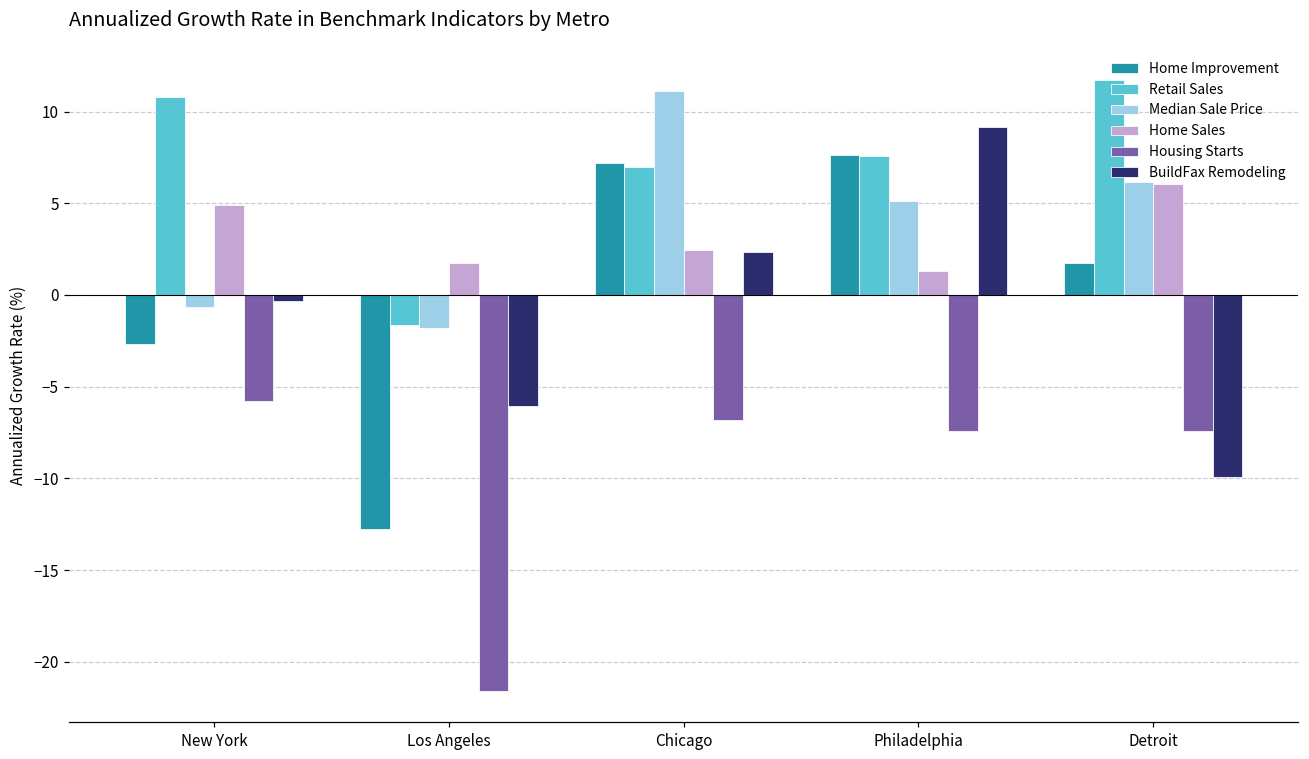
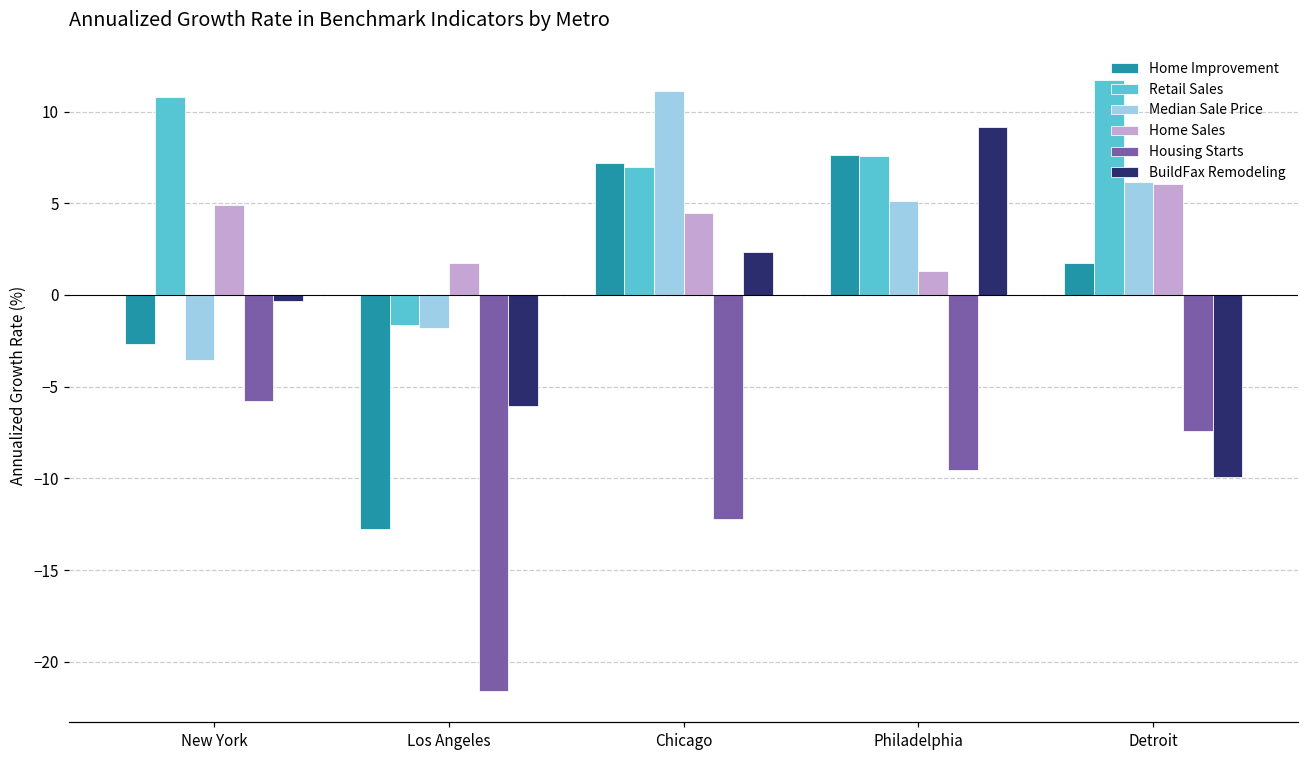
Median Sale Price, New York: -0.6 -> -3.6
Home Sales, Chicago: 2.5 -> 4.5
Housing Starts, Chicago: -6.8 -> -12.2
Housing Starts, Philadelphia: -7.4 -> -9.5
